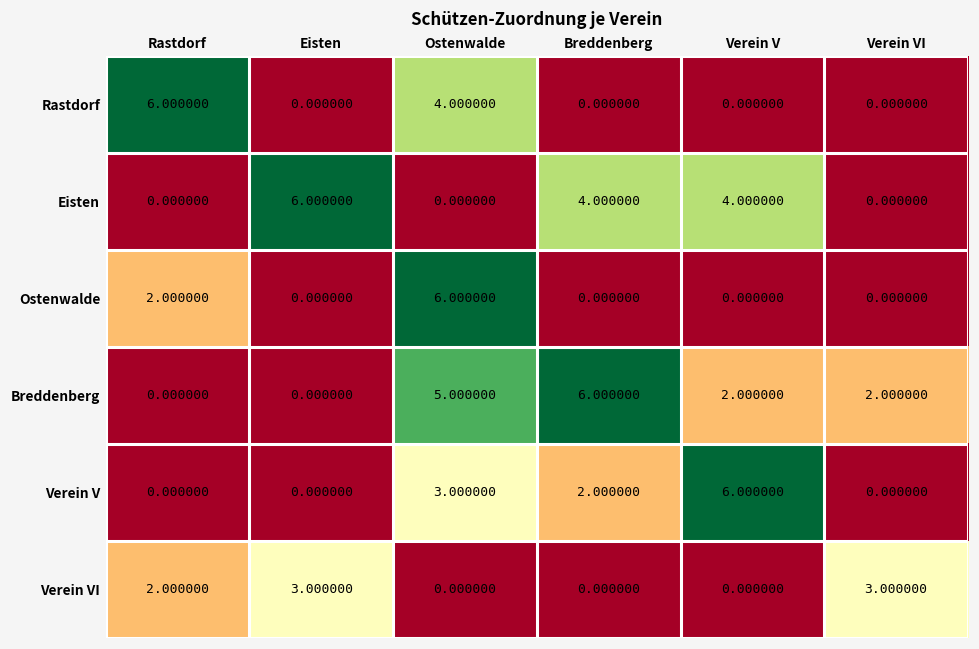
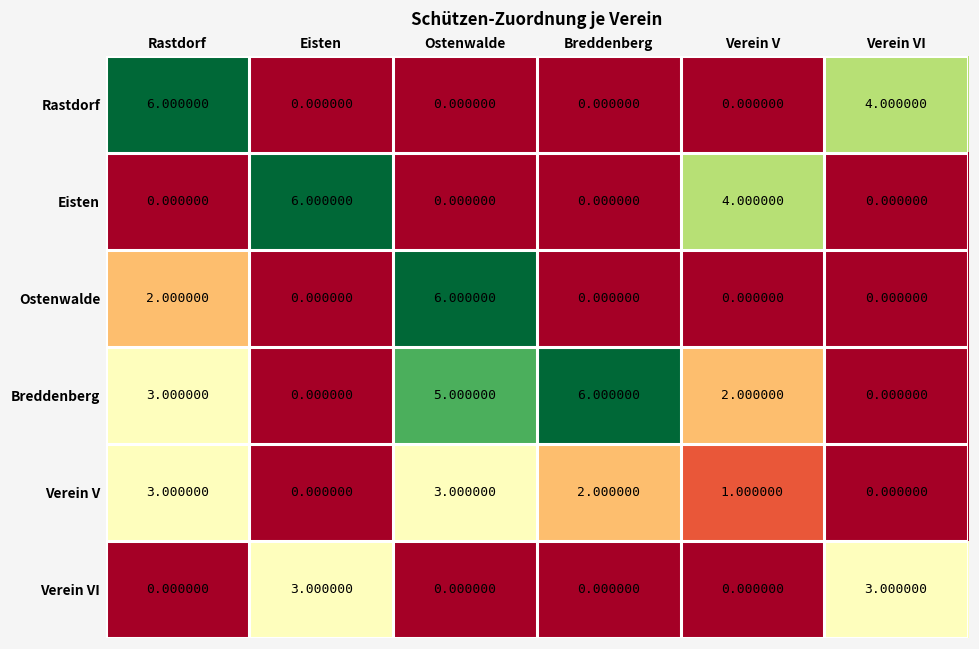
Rastdorf, Ostenwalde: 4.000000 -> 0.000000
Rastdorf, Verein VI: 0.000000 -> 4.000000
Eisten, Breddenberg: 4.000000 -> 0.000000
Breddenberg, Rastdorf: 0.000000 -> 3.000000
Breddenberg, Verein VI: 2.000000 -> 0.000000
Verein V, Rastdorf: 0.000000 -> 3.000000
Verein V, Verein V: 6.000000 -> 1.000000
Verein VI, Rastdorf: 2.000000 -> 0.000000
